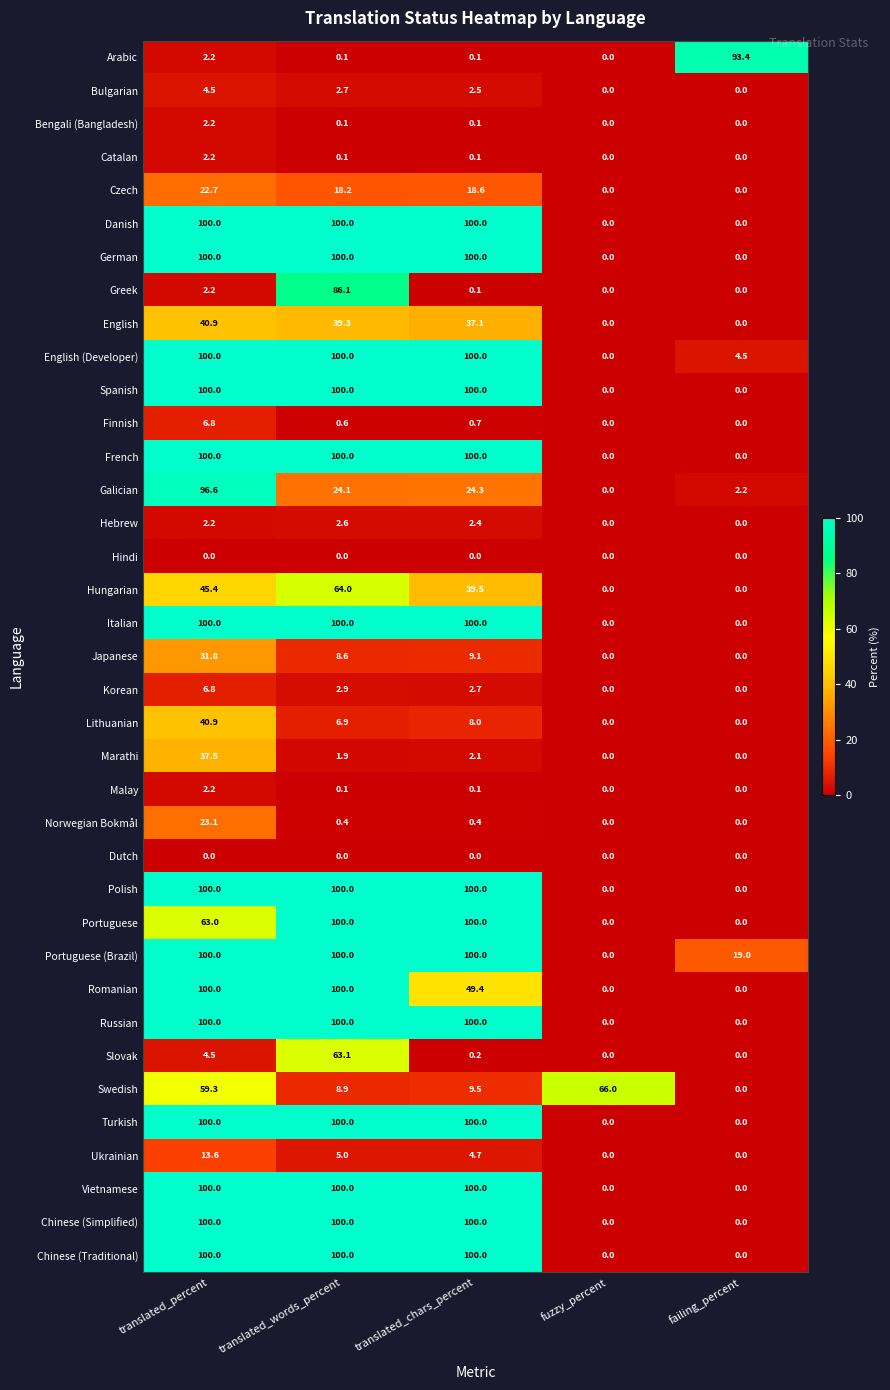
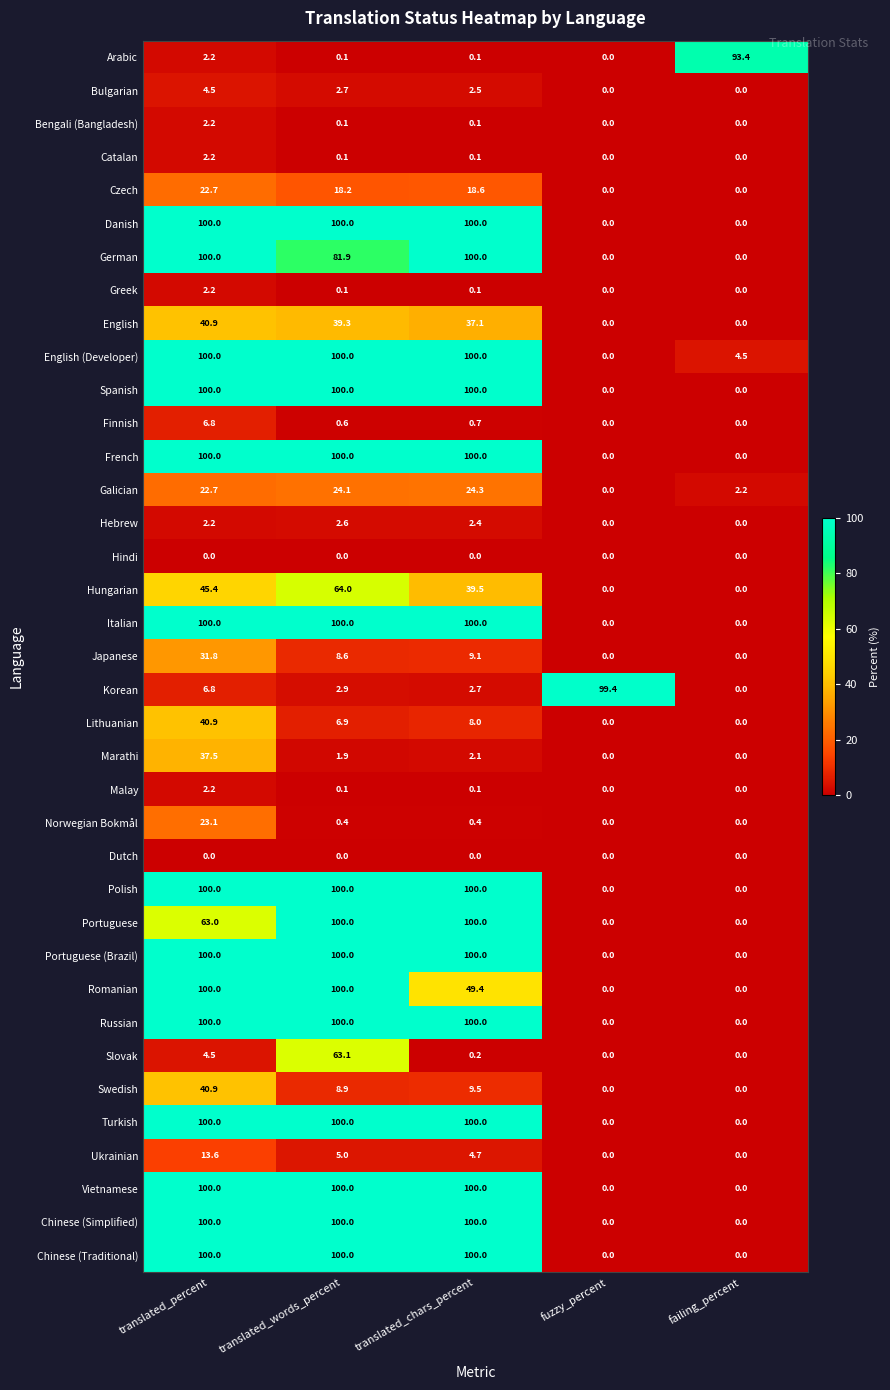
German, translated_words_percent: 100.0 -> 81.9
Greek, translated_words_percent: 86.1 -> 0.1
Galician, translated_percent: 96.6 -> 22.7
Korean, fuzzy_percent: 0.0 -> 99.4
Portuguese (Brazil), failing_percent: 19.0 -> 0.0
Swedish, translated_percent: 59.3 -> 40.9
Swedish, fuzzy_percent: 66.0 -> 0.0
